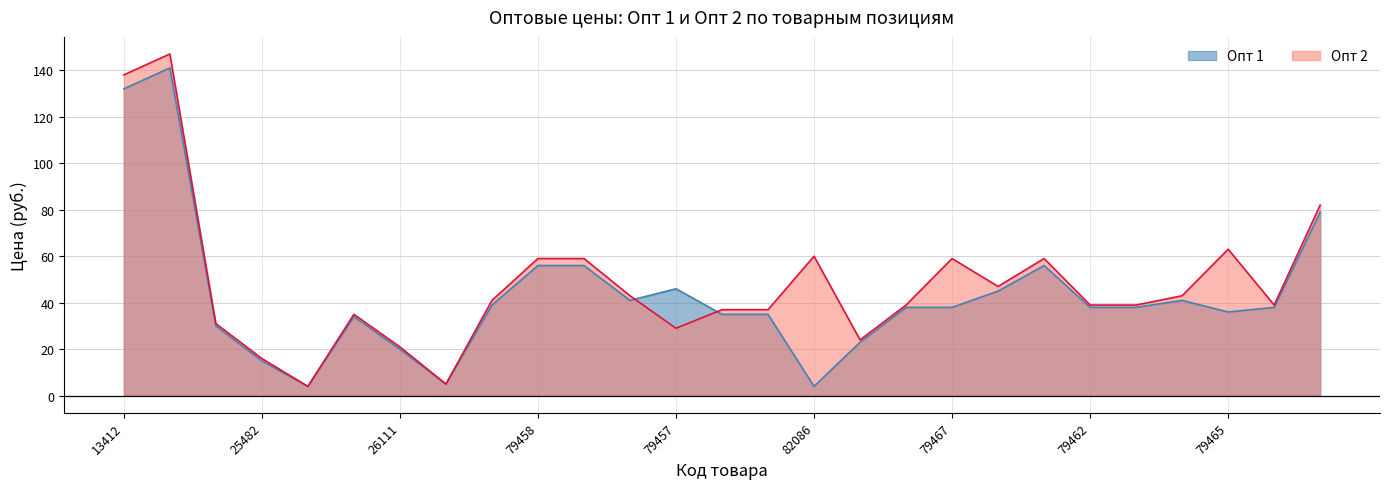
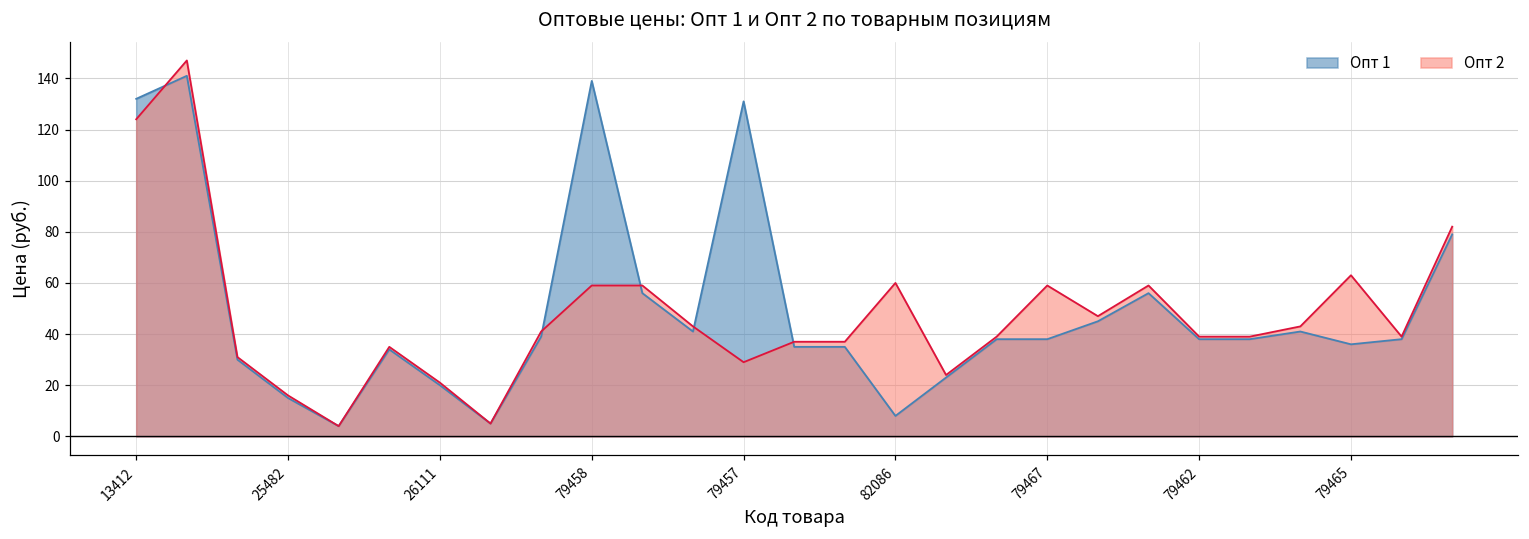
Опт 2, 13412: 138 -> 124
Опт 1, 79458: 56 -> 139
Опт 1, 79457: 46 -> 131
Опт 1, 82086: 4 -> 8
